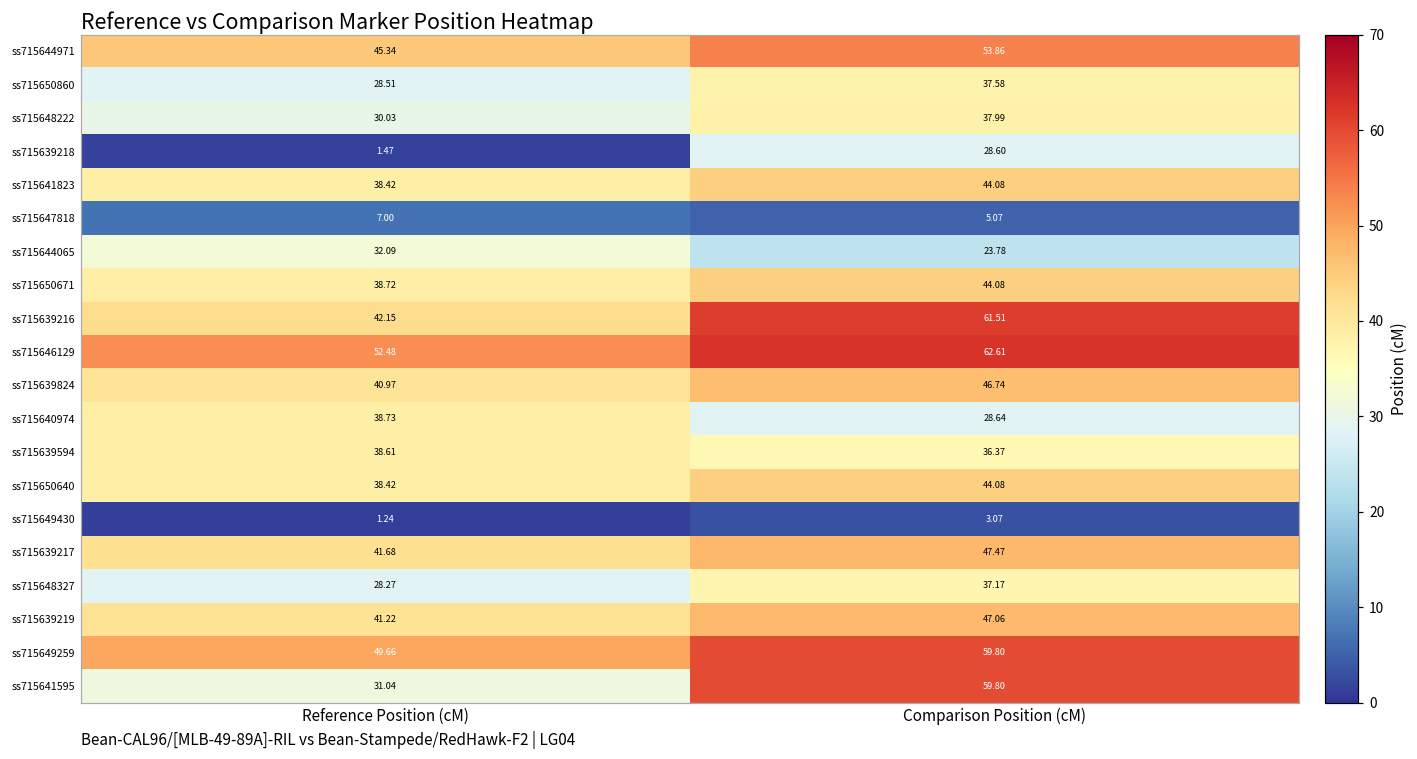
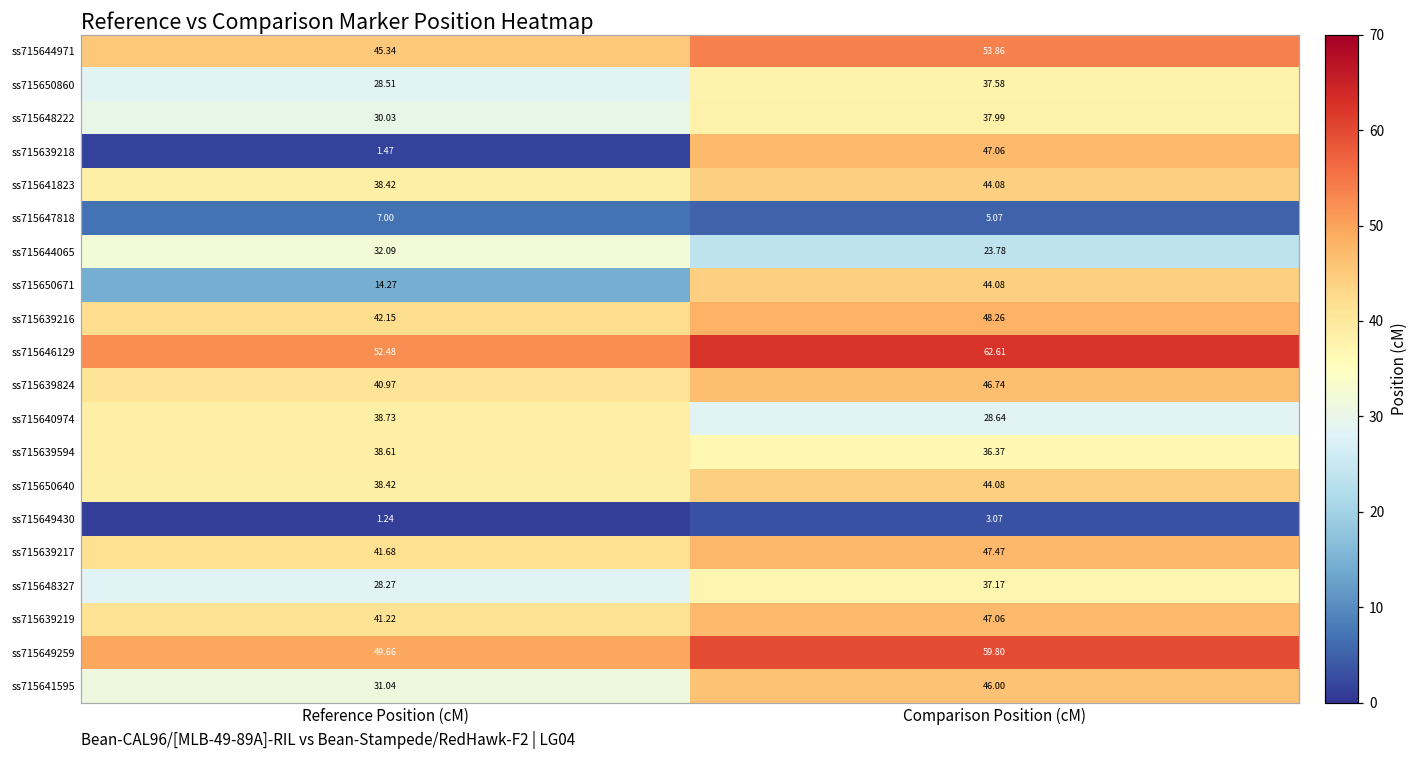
ss715639218, Comparison Position (cM): 28.60 -> 47.06
ss715650671, Reference Position (cM): 38.72 -> 14.27
ss715639216, Comparison Position (cM): 61.51 -> 48.26
ss715641595, Comparison Position (cM): 59.80 -> 46.00
